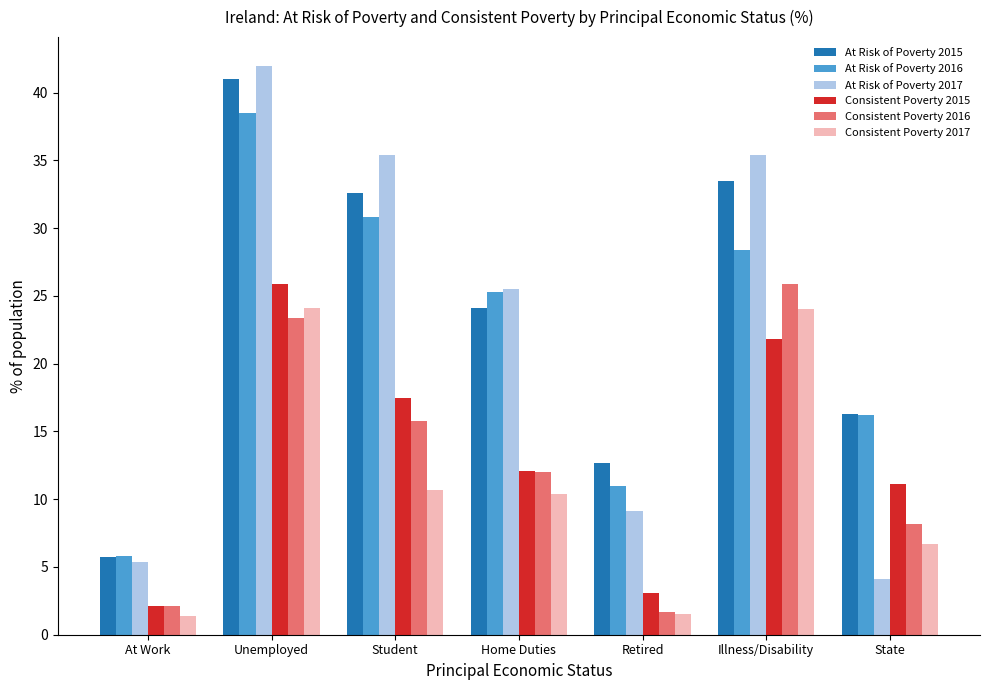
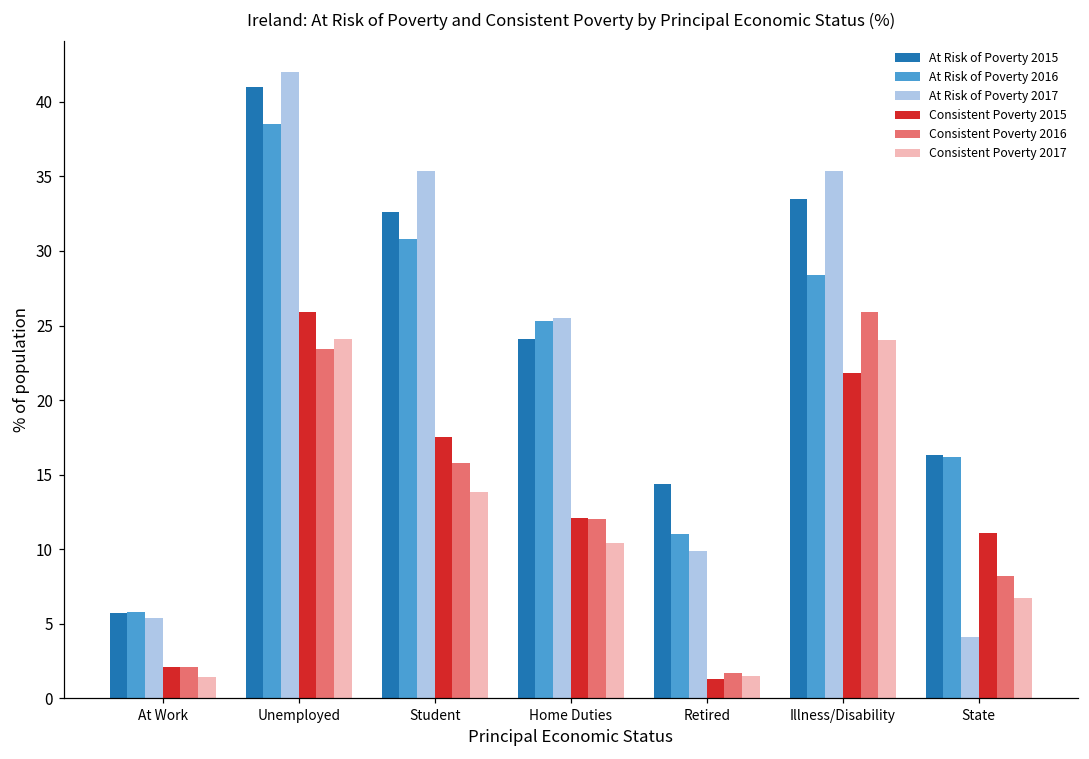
Consistent Poverty 2017, Student: 10.7 -> 13.8
At Risk of Poverty 2015, Retired: 12.7 -> 14.4
At Risk of Poverty 2017, Retired: 9.1 -> 9.9
Consistent Poverty 2015, Retired: 3.1 -> 1.3
